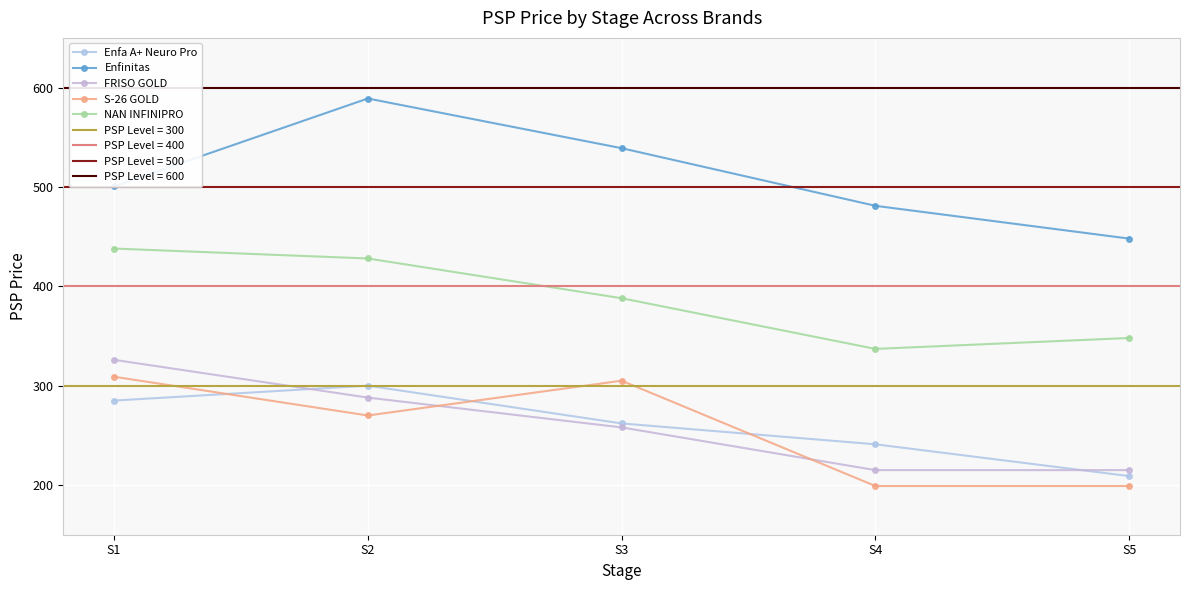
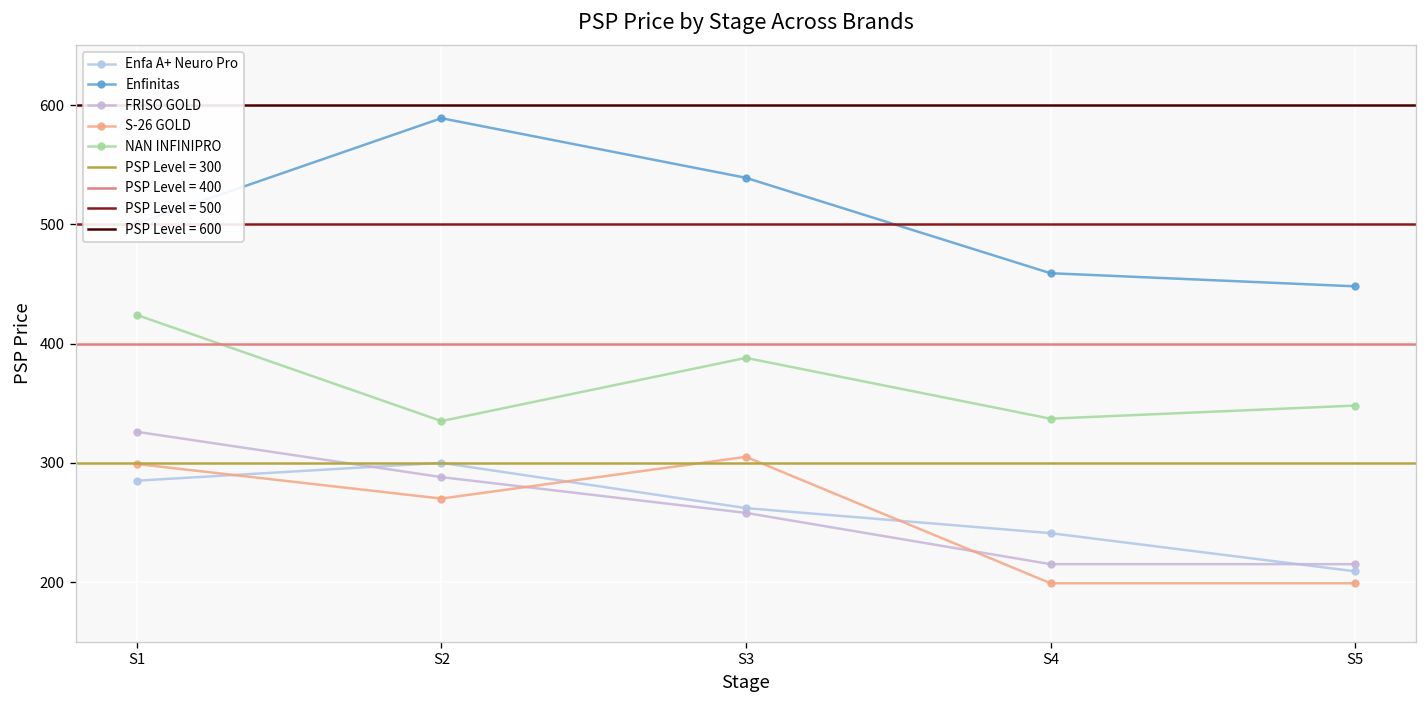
S-26 GOLD, S1: 310 -> 300
NAN INFINIPRO, S1: 440 -> 420
NAN INFINIPRO, S2: 430 -> 340
Enfinitas, S4: 480 -> 460
